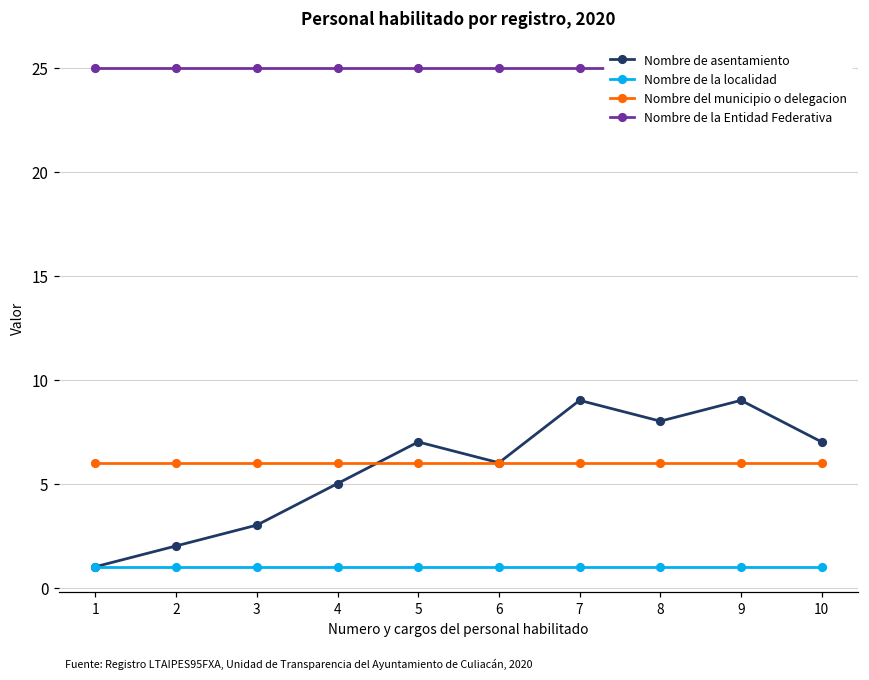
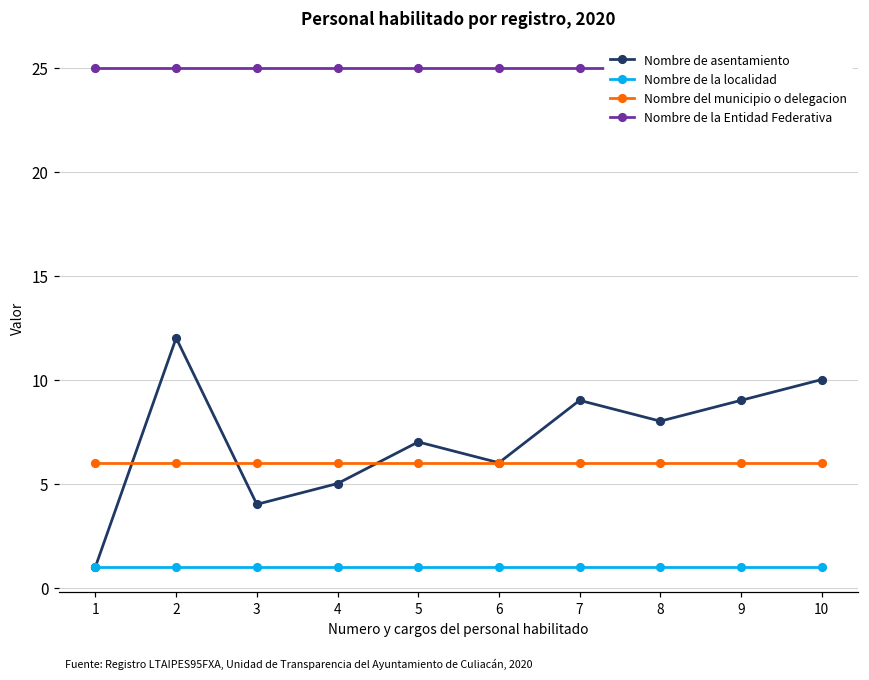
Nombre de asentamiento, 2: 2 -> 12
Nombre de asentamiento, 3: 3 -> 4
Nombre de asentamiento, 10: 7 -> 10
